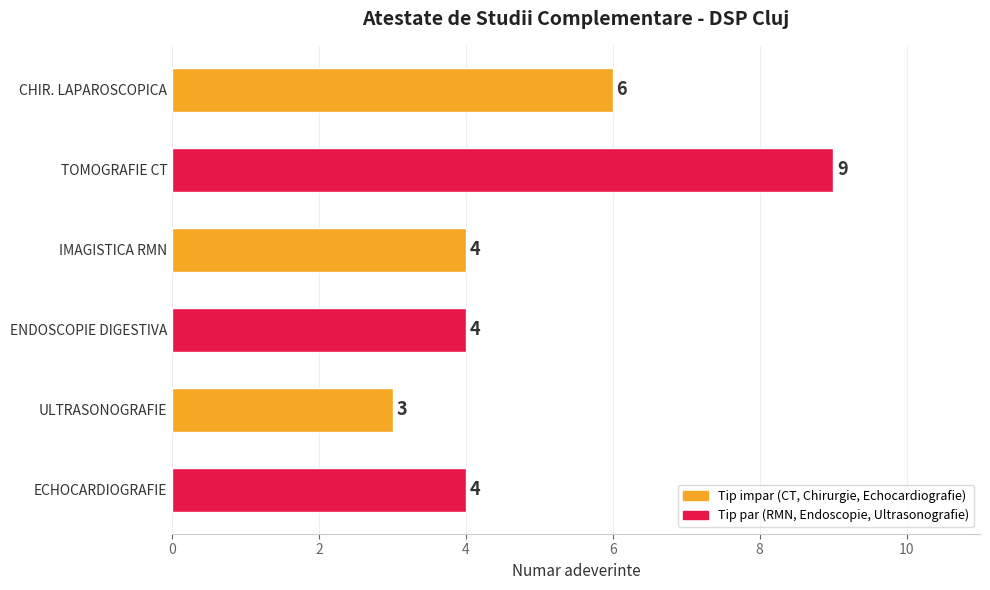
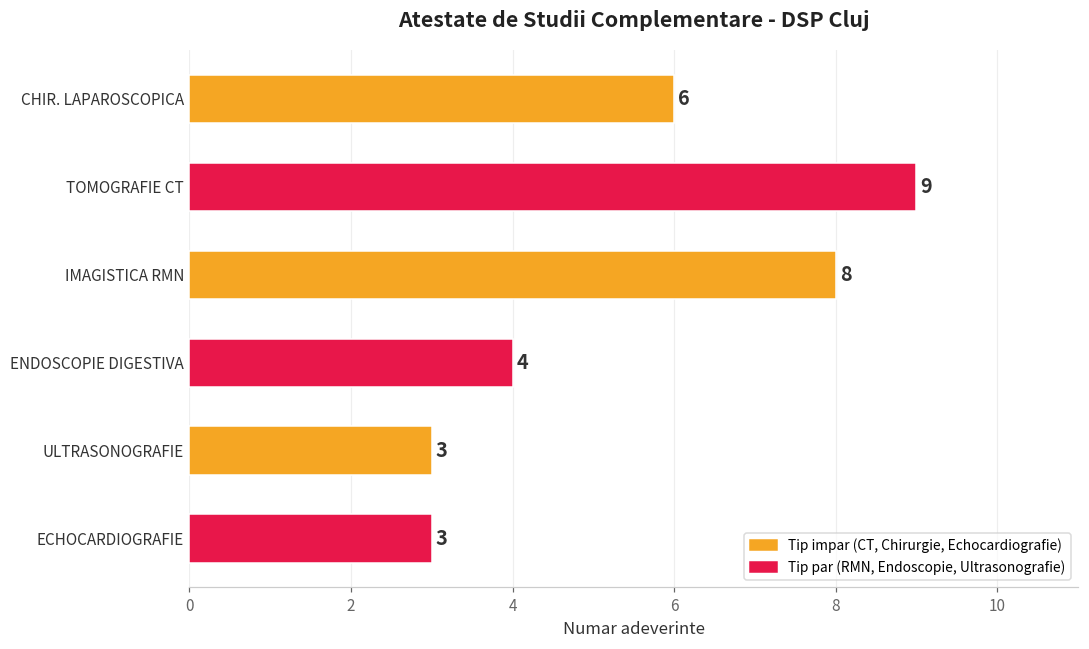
IMAGISTICA RMN: 4 -> 8
ECHOCARDIOGRAFIE: 4 -> 3
